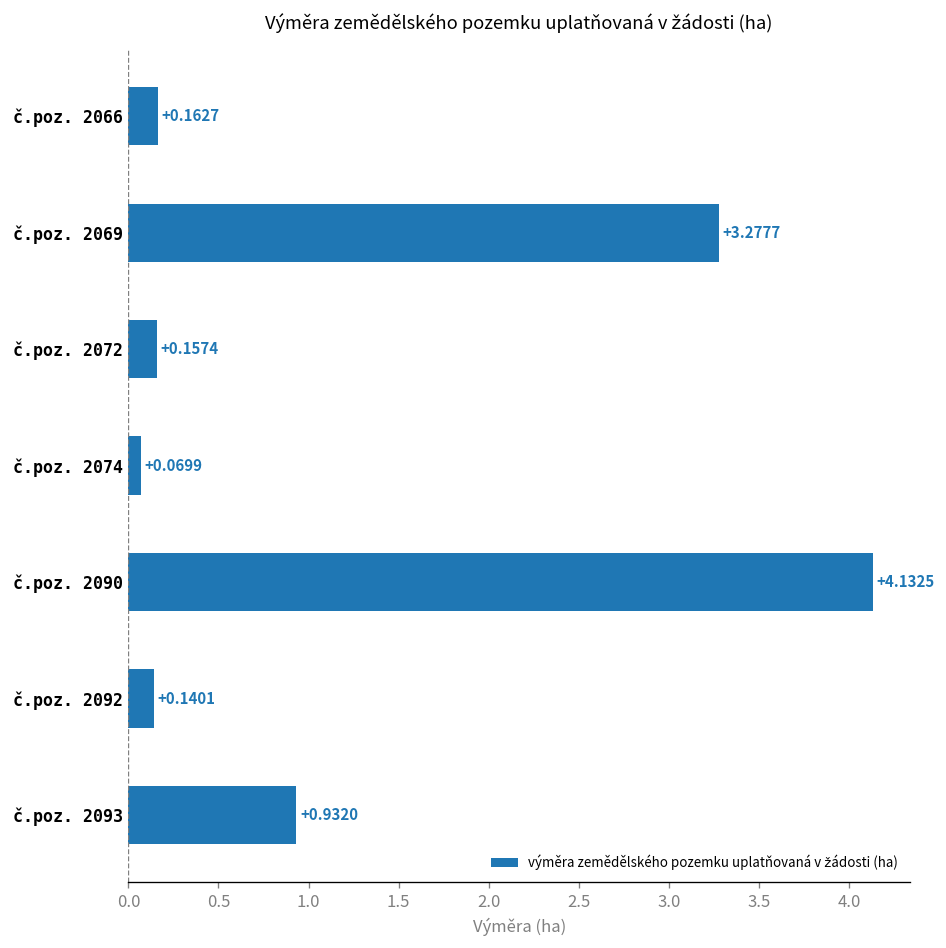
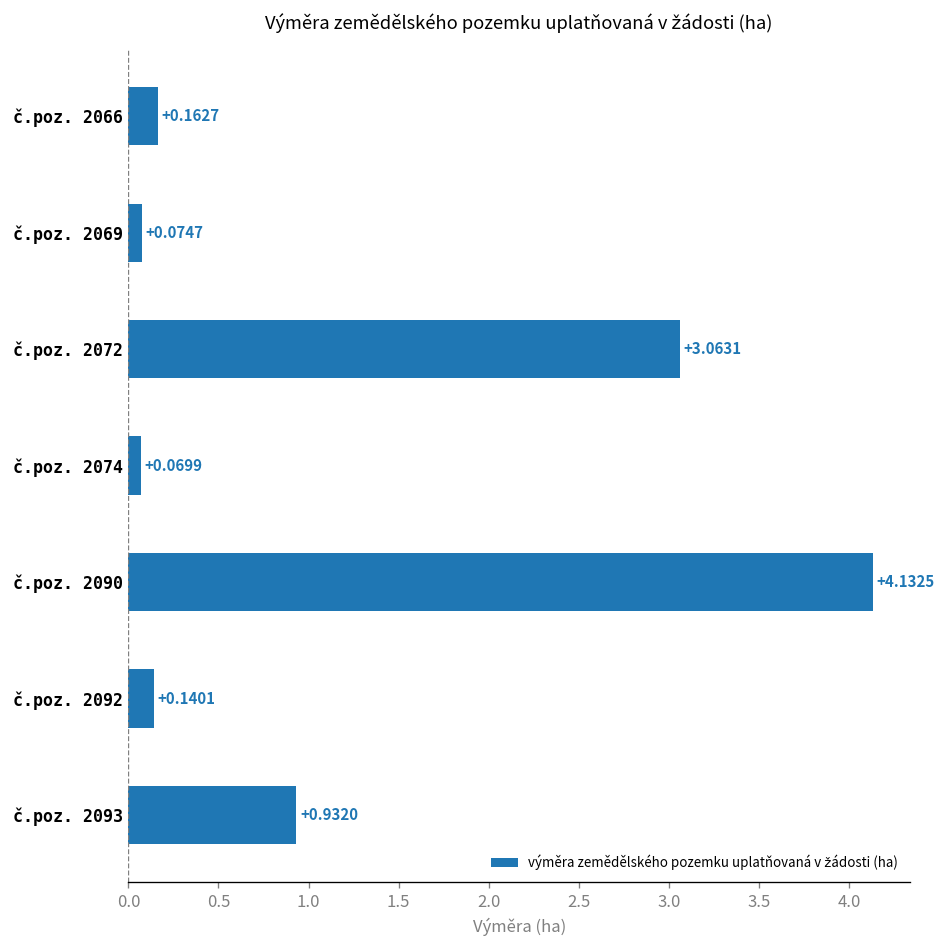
č.poz. 2069: +3.2777 -> +0.0747
č.poz. 2072: +0.1574 -> +3.0631
